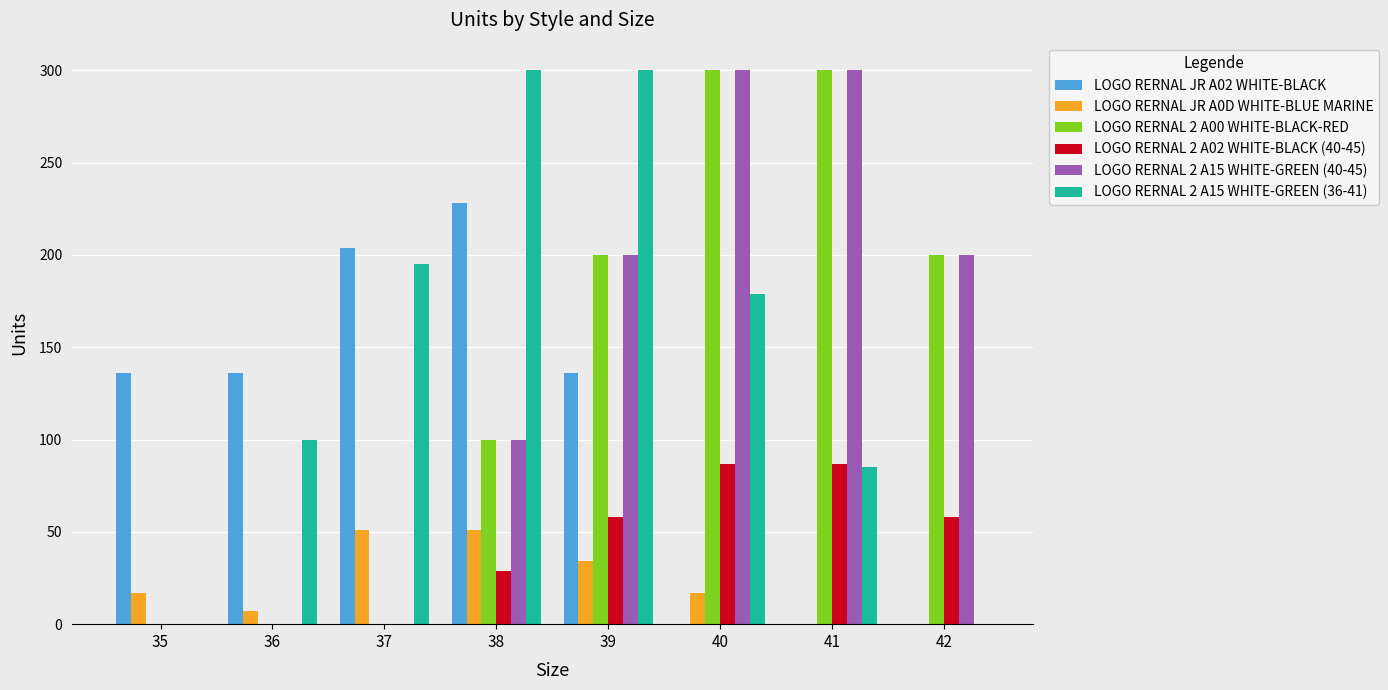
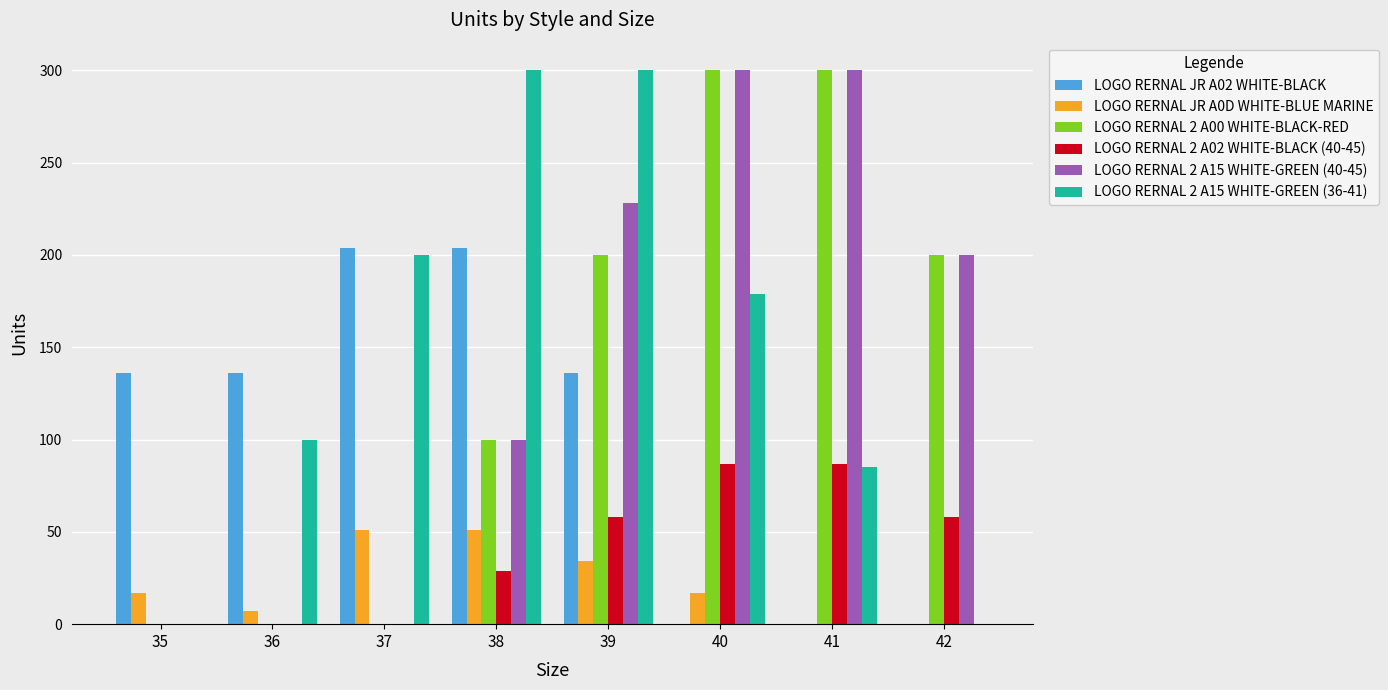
LOGO RERNAL 2 A15 WHITE-GREEN (36-41), 37: 195 -> 200
LOGO RERNAL JR A02 WHITE-BLACK, 38: 228 -> 204
LOGO RERNAL 2 A15 WHITE-GREEN (40-45), 39: 200 -> 228
